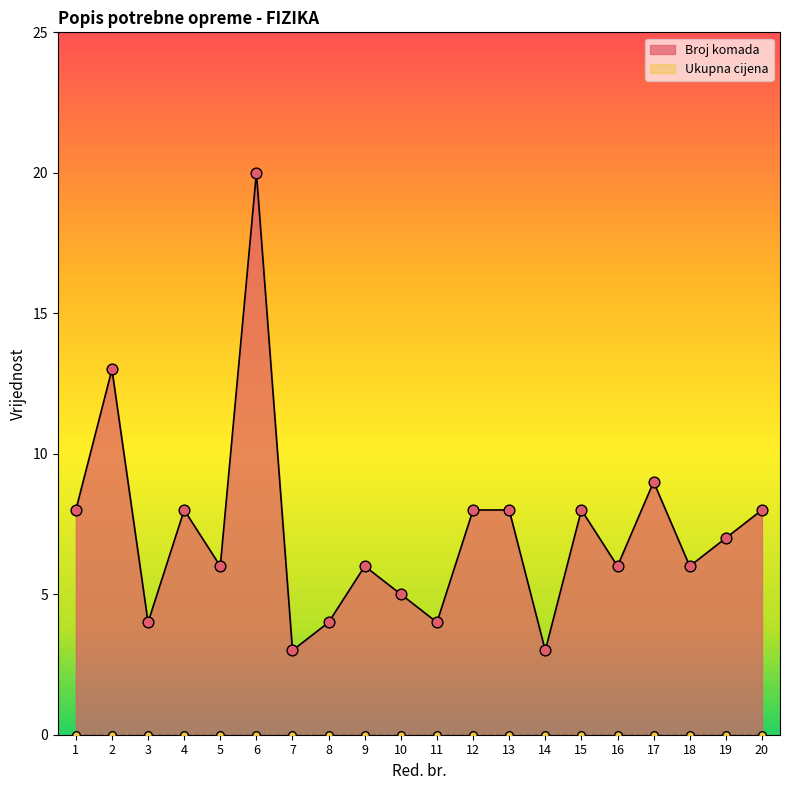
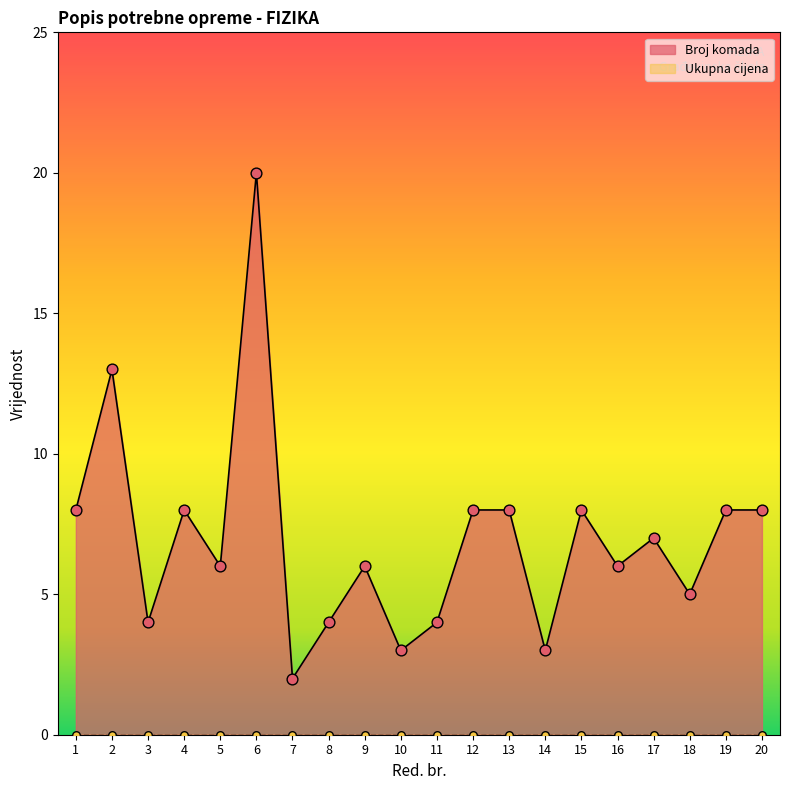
Broj komada, 7: 3 -> 2
Broj komada, 10: 5 -> 3
Broj komada, 17: 9 -> 7
Broj komada, 18: 6 -> 5
Broj komada, 19: 7 -> 8
